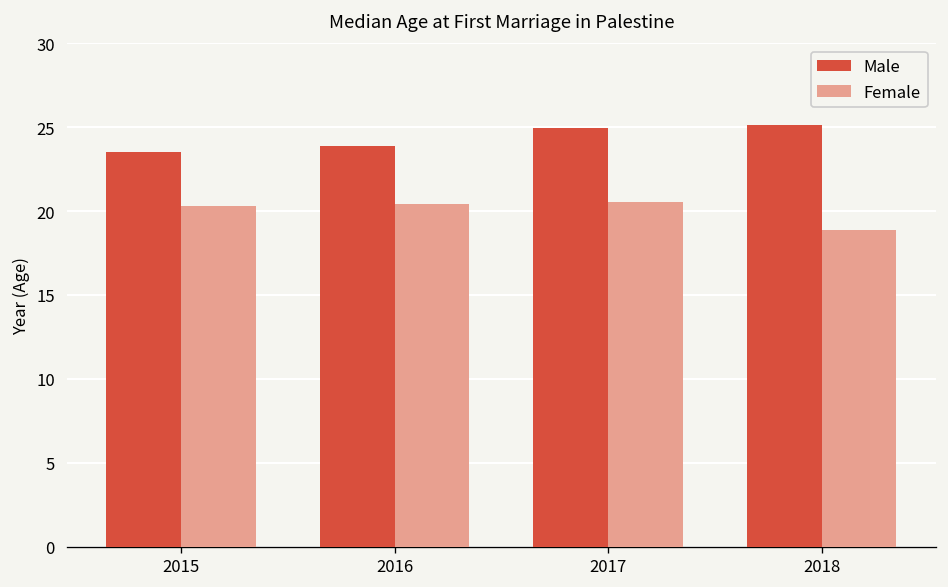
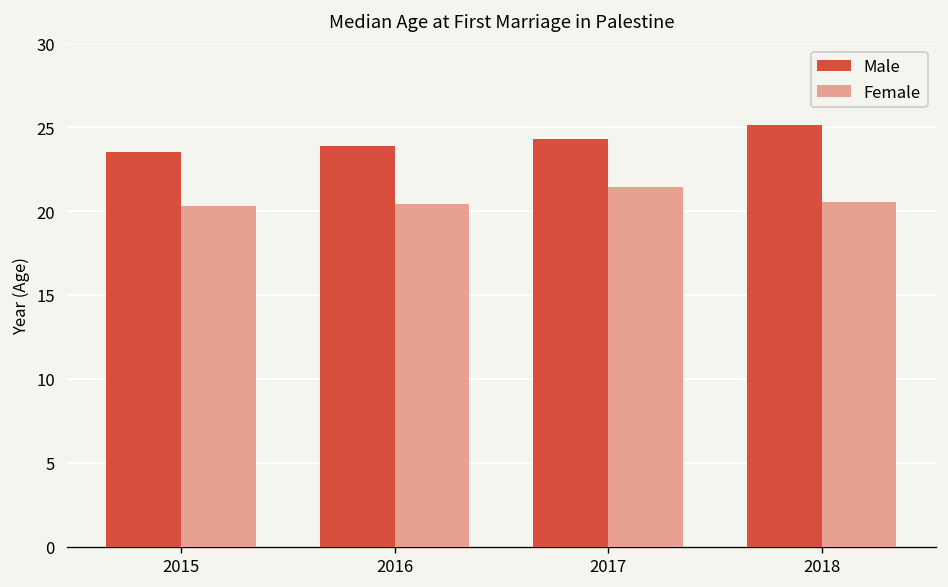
Male, 2017: 24.9 -> 24.3
Female, 2017: 20.5 -> 21.4
Female, 2018: 18.9 -> 20.5
